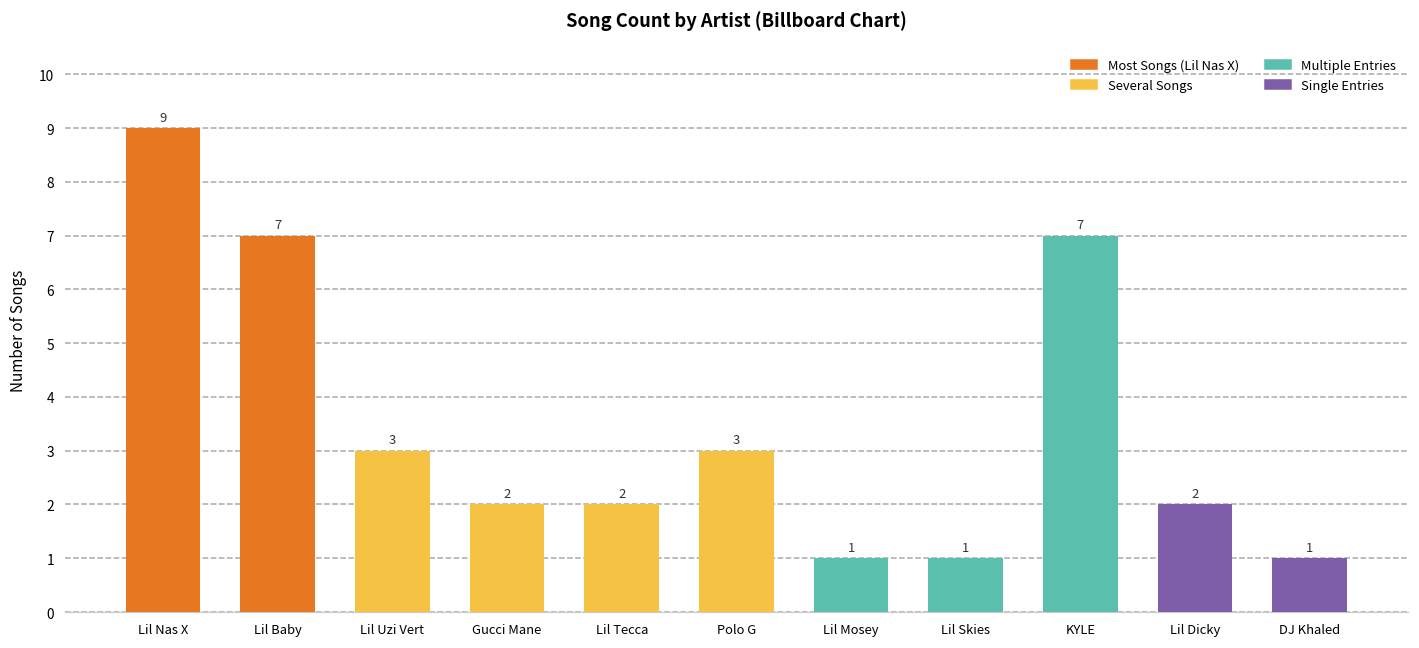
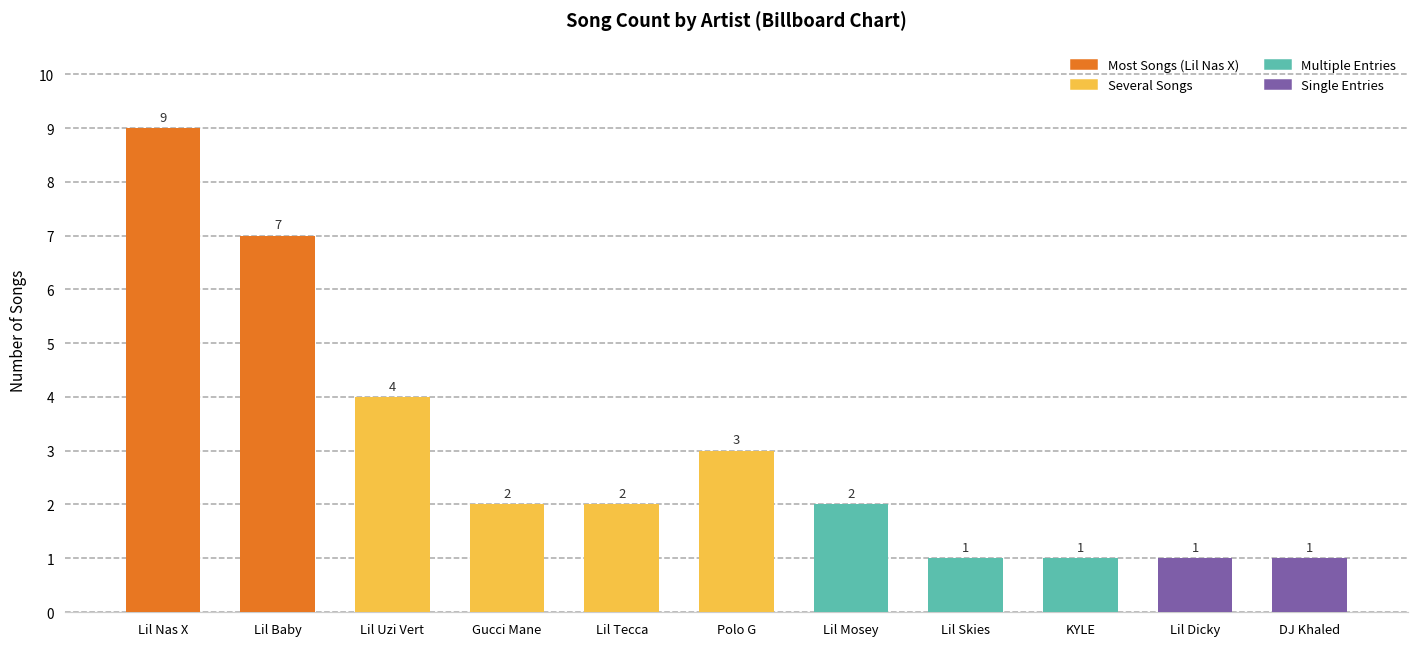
Lil Uzi Vert: 3 -> 4
Lil Mosey: 1 -> 2
KYLE: 7 -> 1
Lil Dicky: 2 -> 1
